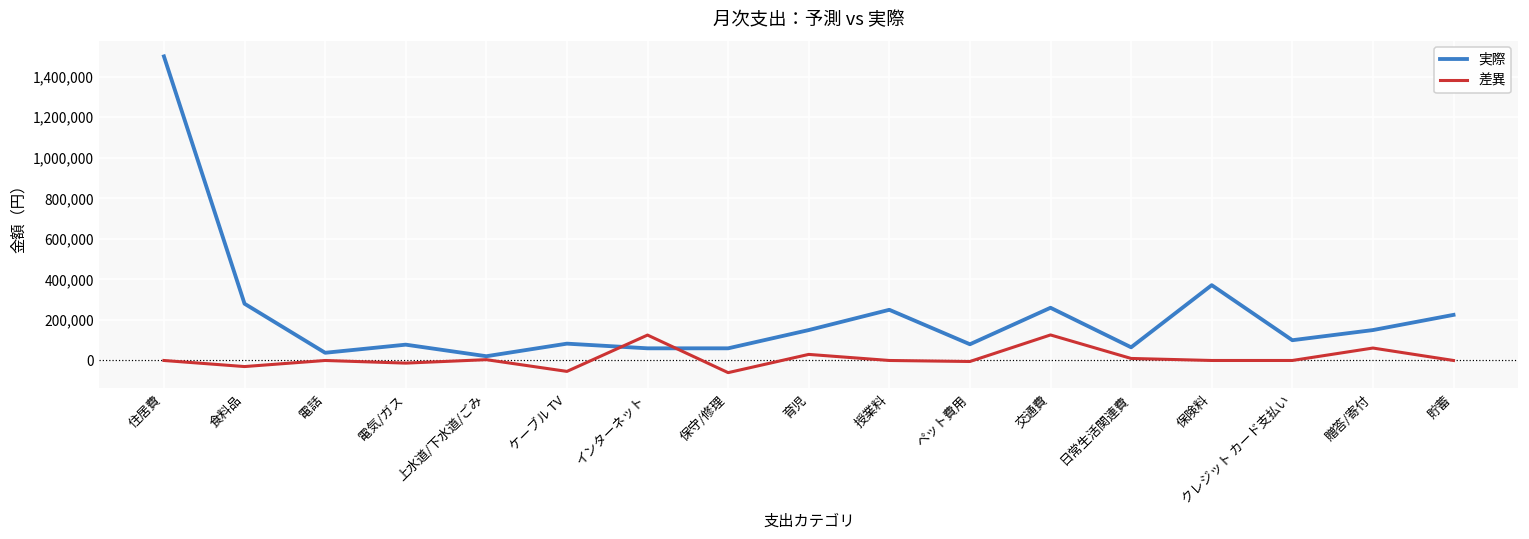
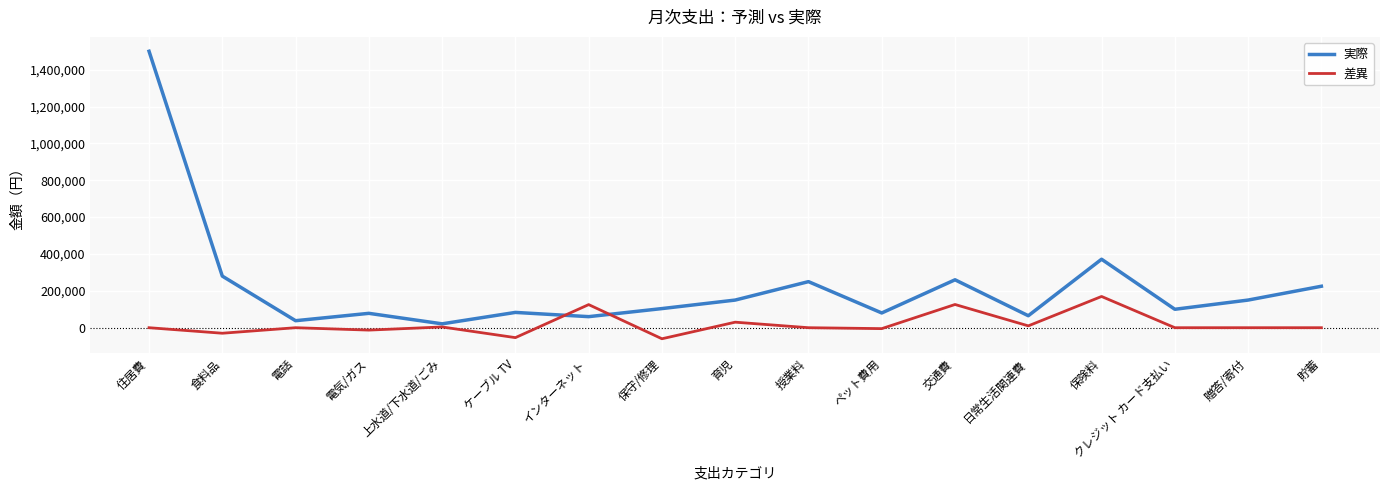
実際, 保守/修理: 60,000 -> 100,000
差異, 保険料: 0 -> 170,000
差異, 贈答/寄付: 60,000 -> 0
